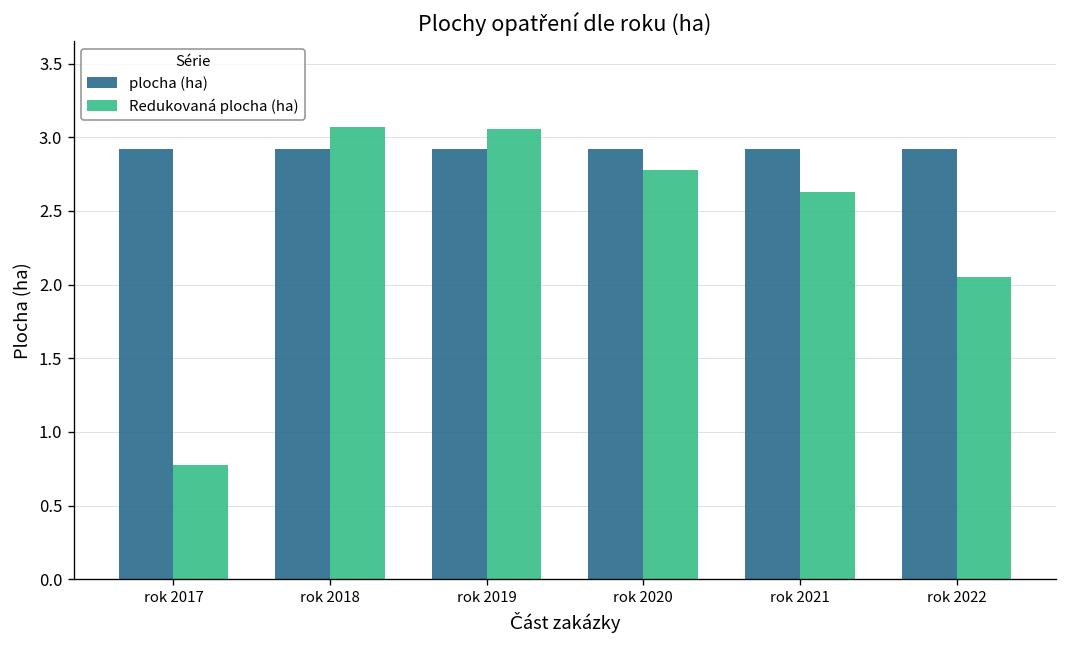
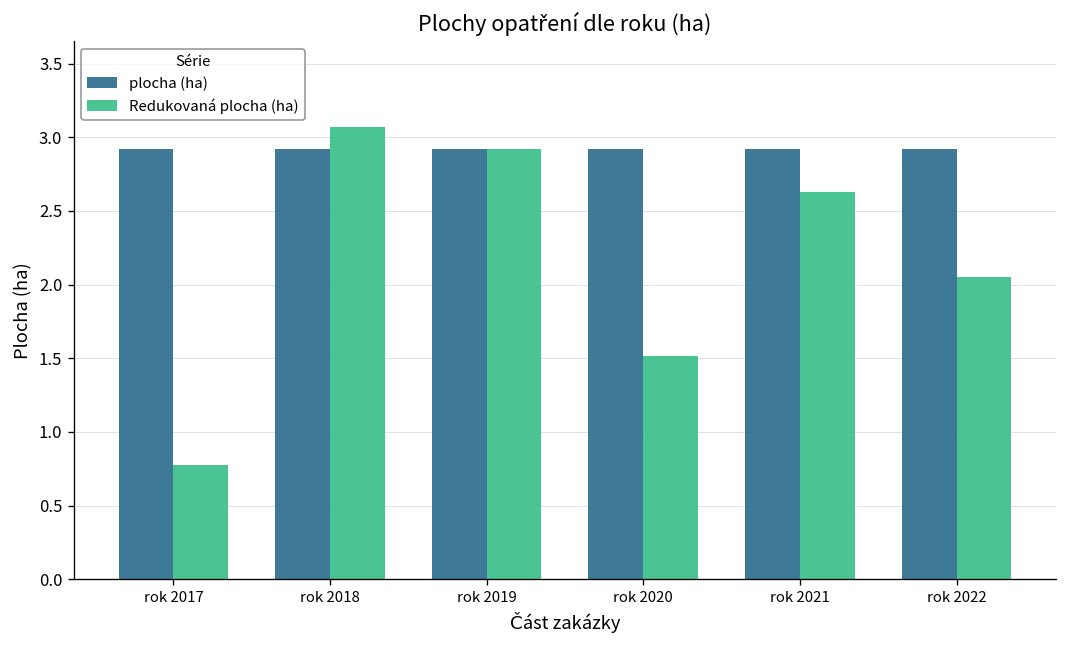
Redukovaná plocha (ha), rok 2019: 3.06 -> 2.92
Redukovaná plocha (ha), rok 2020: 2.78 -> 1.51
